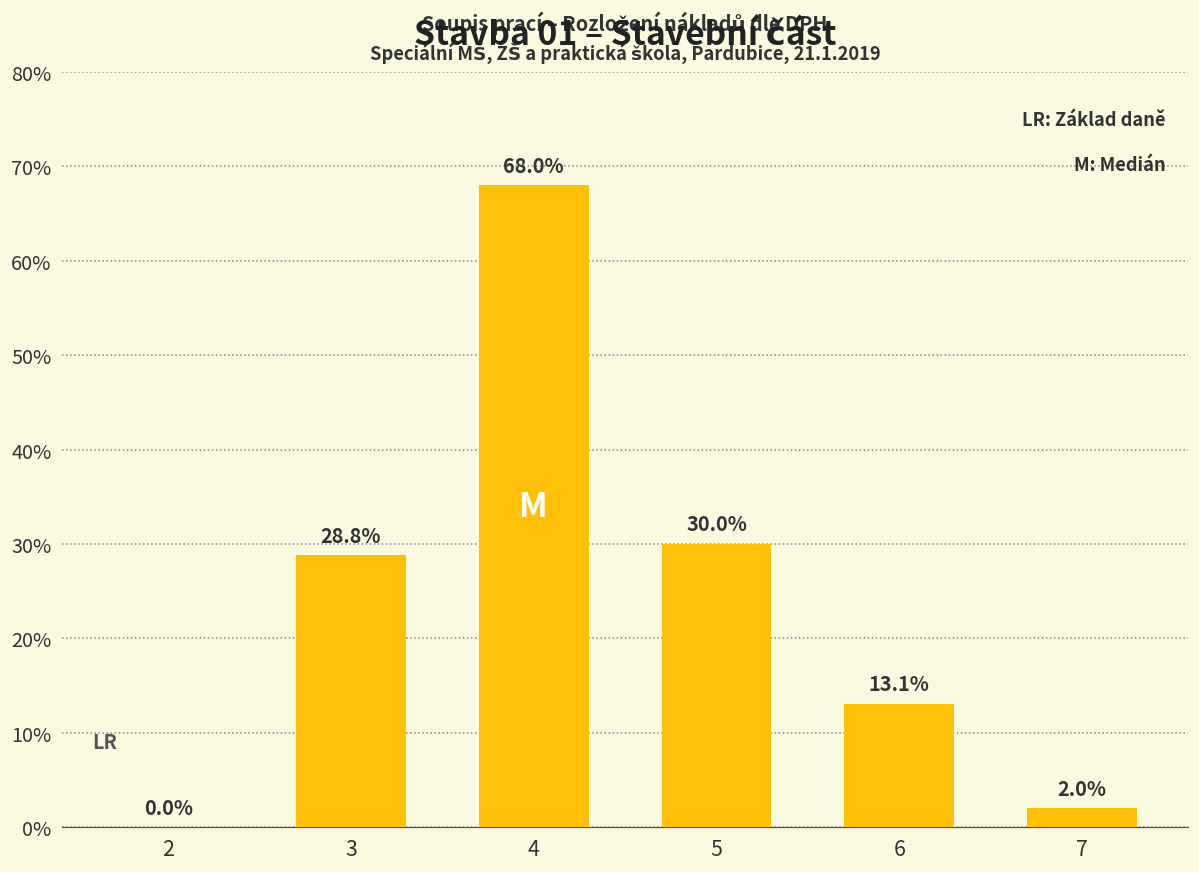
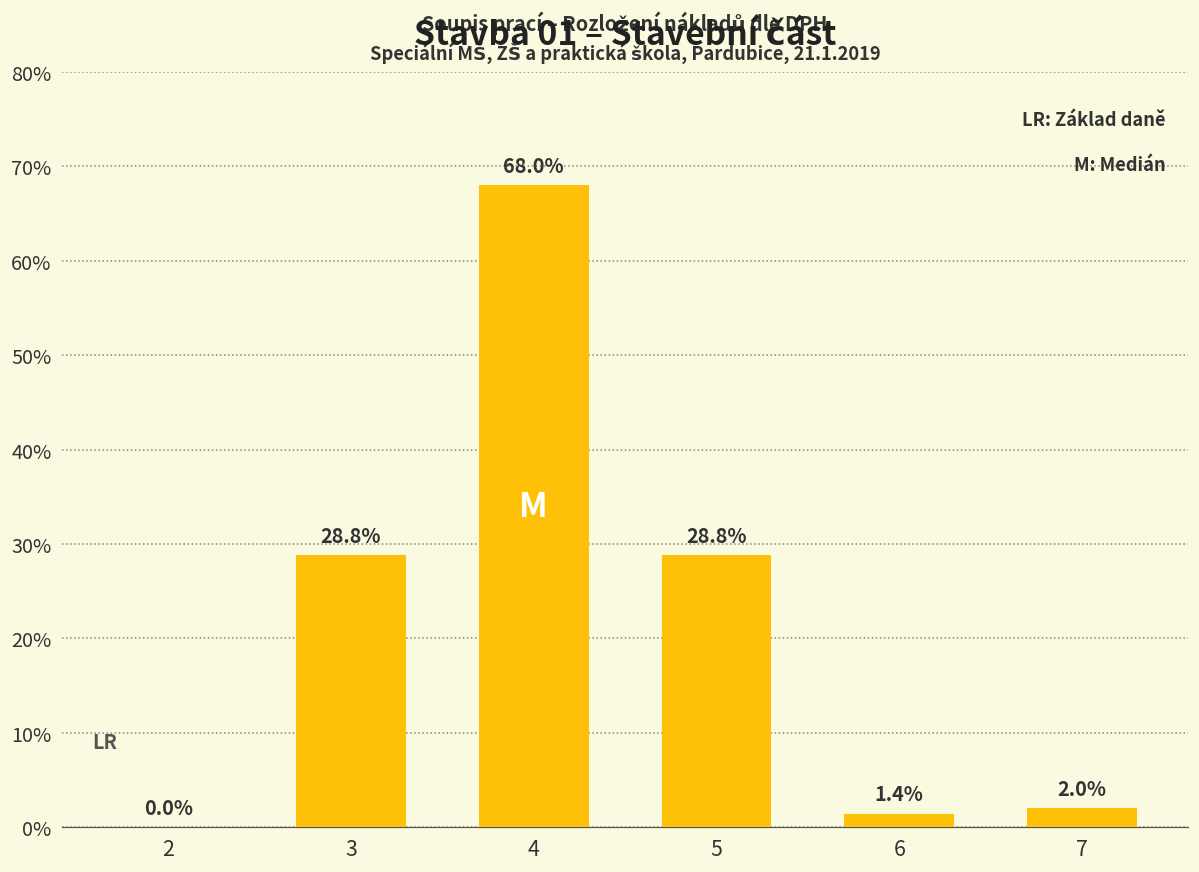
5: 30.0% -> 28.8%
6: 13.1% -> 1.4%
